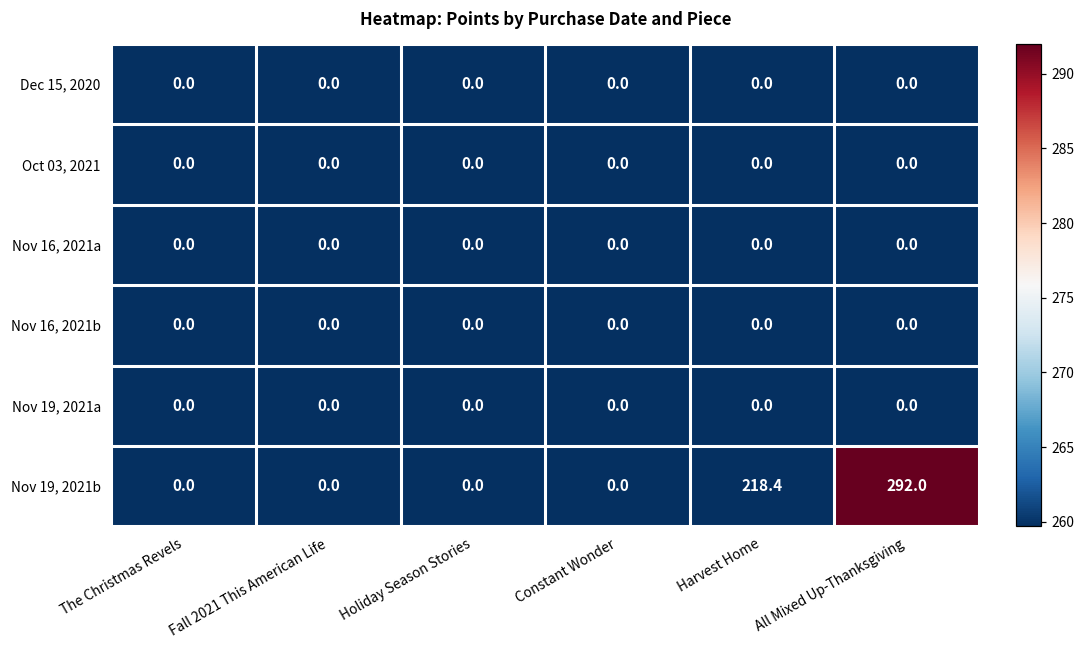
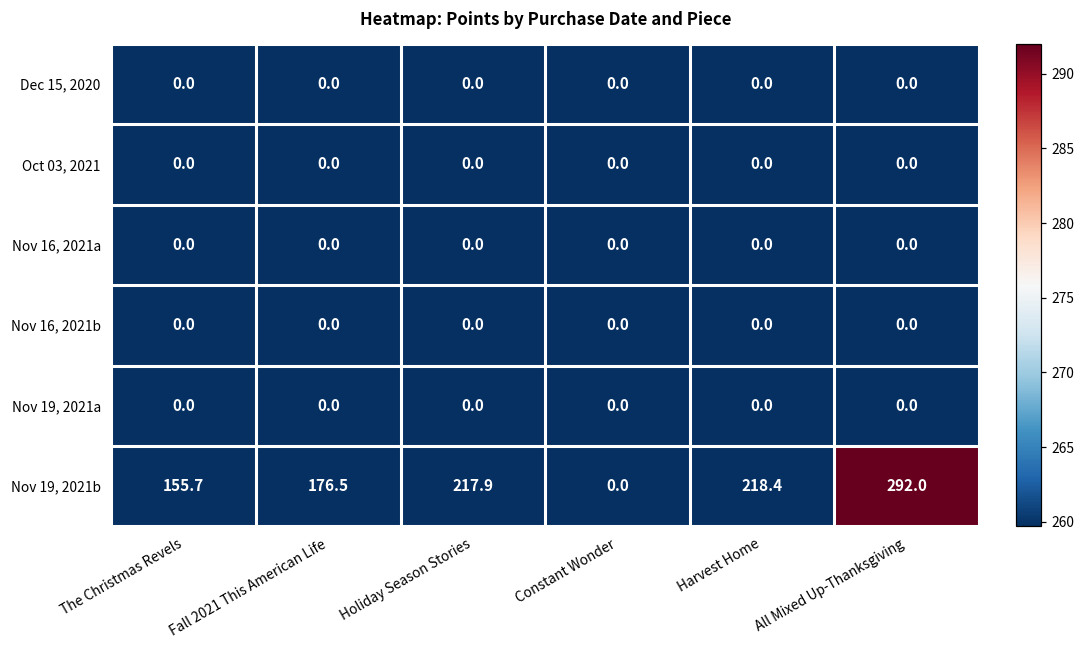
Nov 19, 2021b, The Christmas Revels: 0.0 -> 155.7
Nov 19, 2021b, Fall 2021 This American Life: 0.0 -> 176.5
Nov 19, 2021b, Holiday Season Stories: 0.0 -> 217.9
